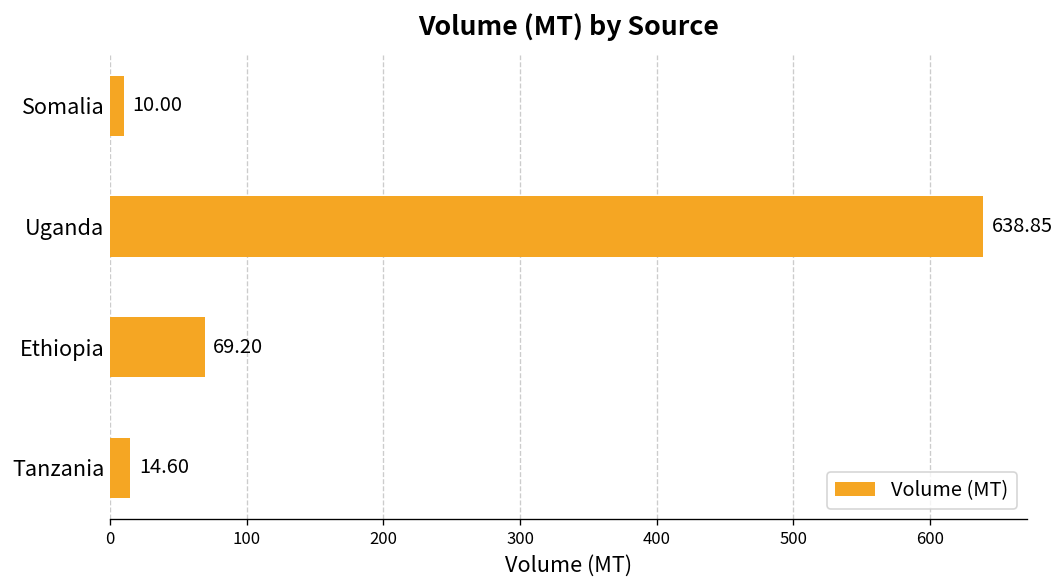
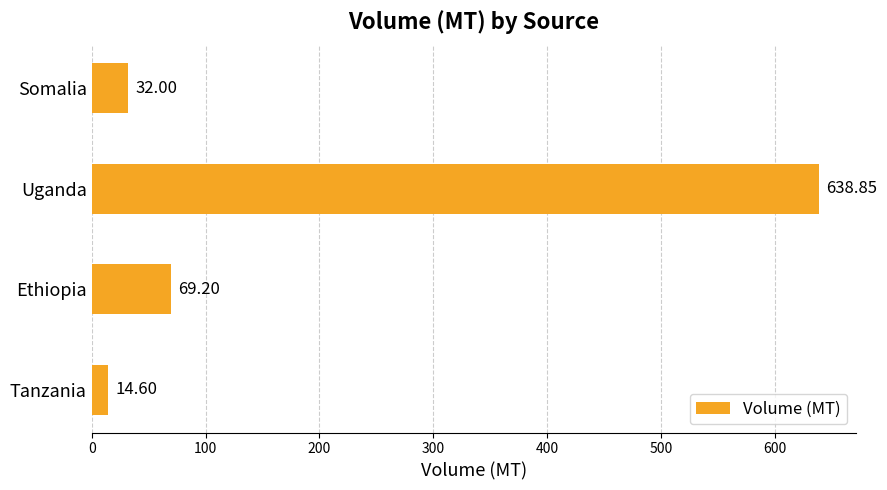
Somalia: 10.00 -> 32.00
